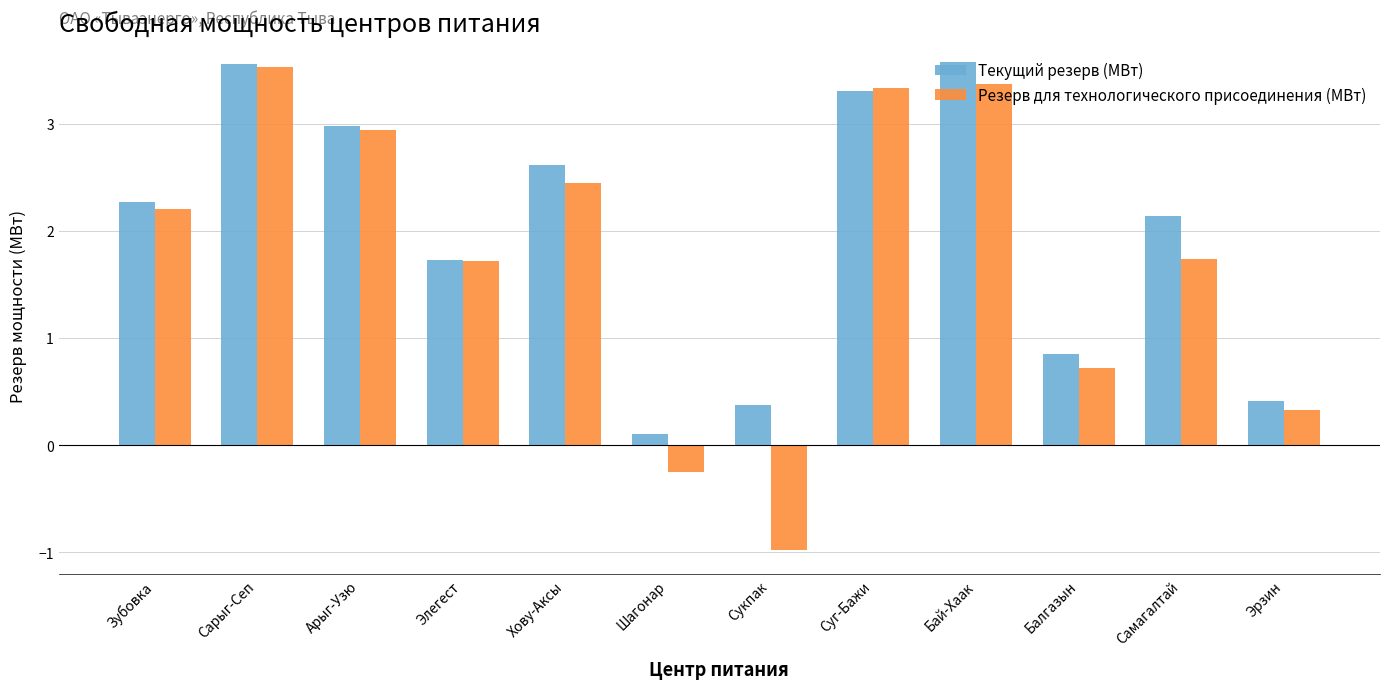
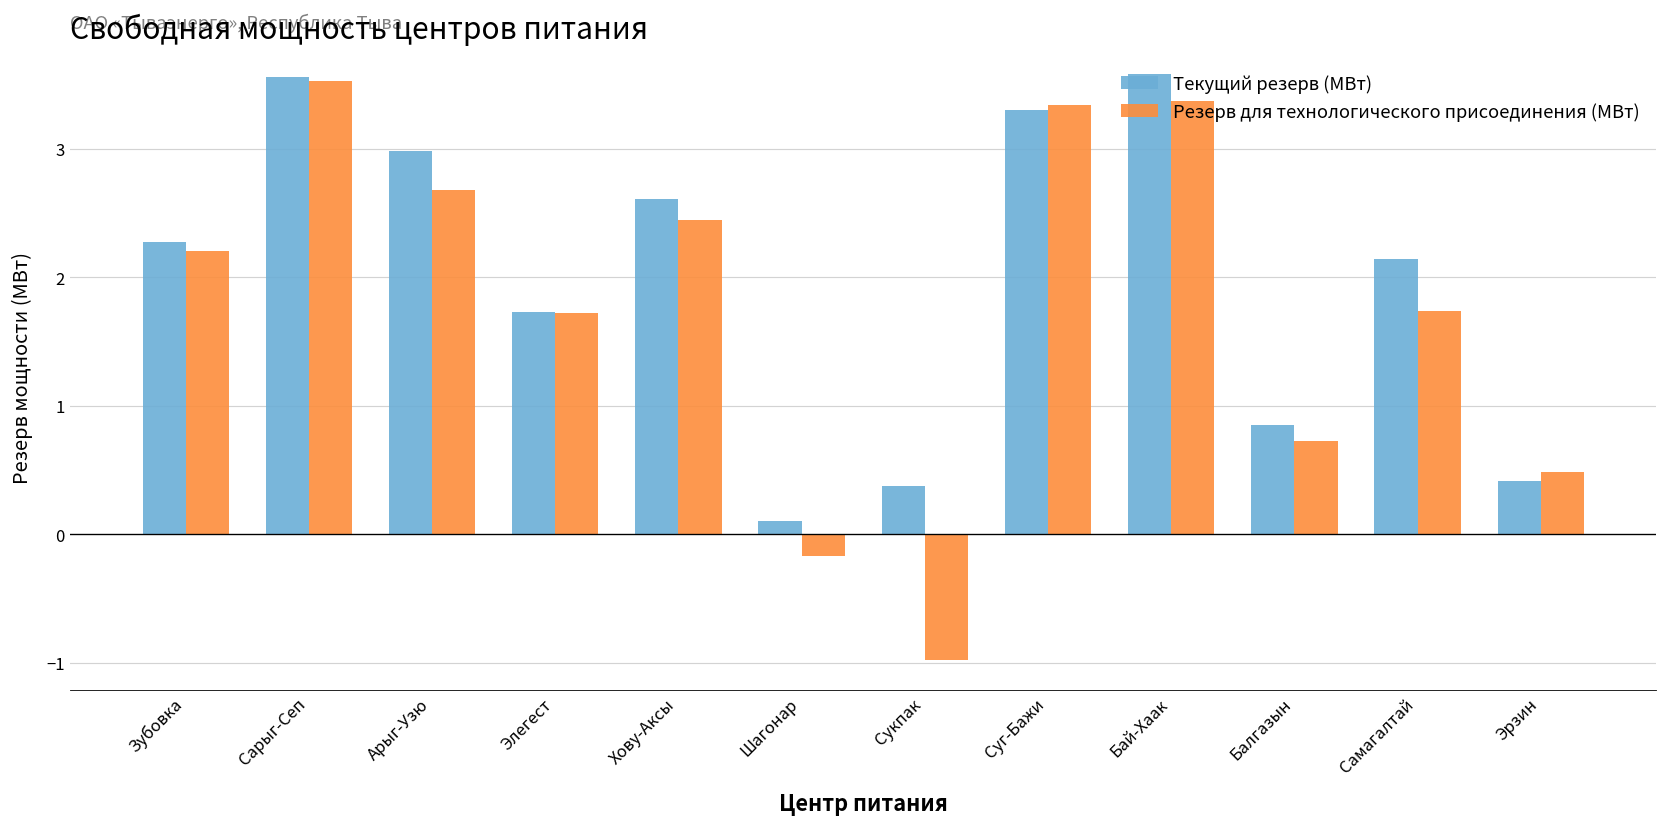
Резерв для технологического присоединения (МВт), Арыг-Узю: 2.94 -> 2.67
Резерв для технологического присоединения (МВт), Шагонар: -0.25 -> -0.17
Резерв для технологического присоединения (МВт), Эрзин: 0.33 -> 0.49
